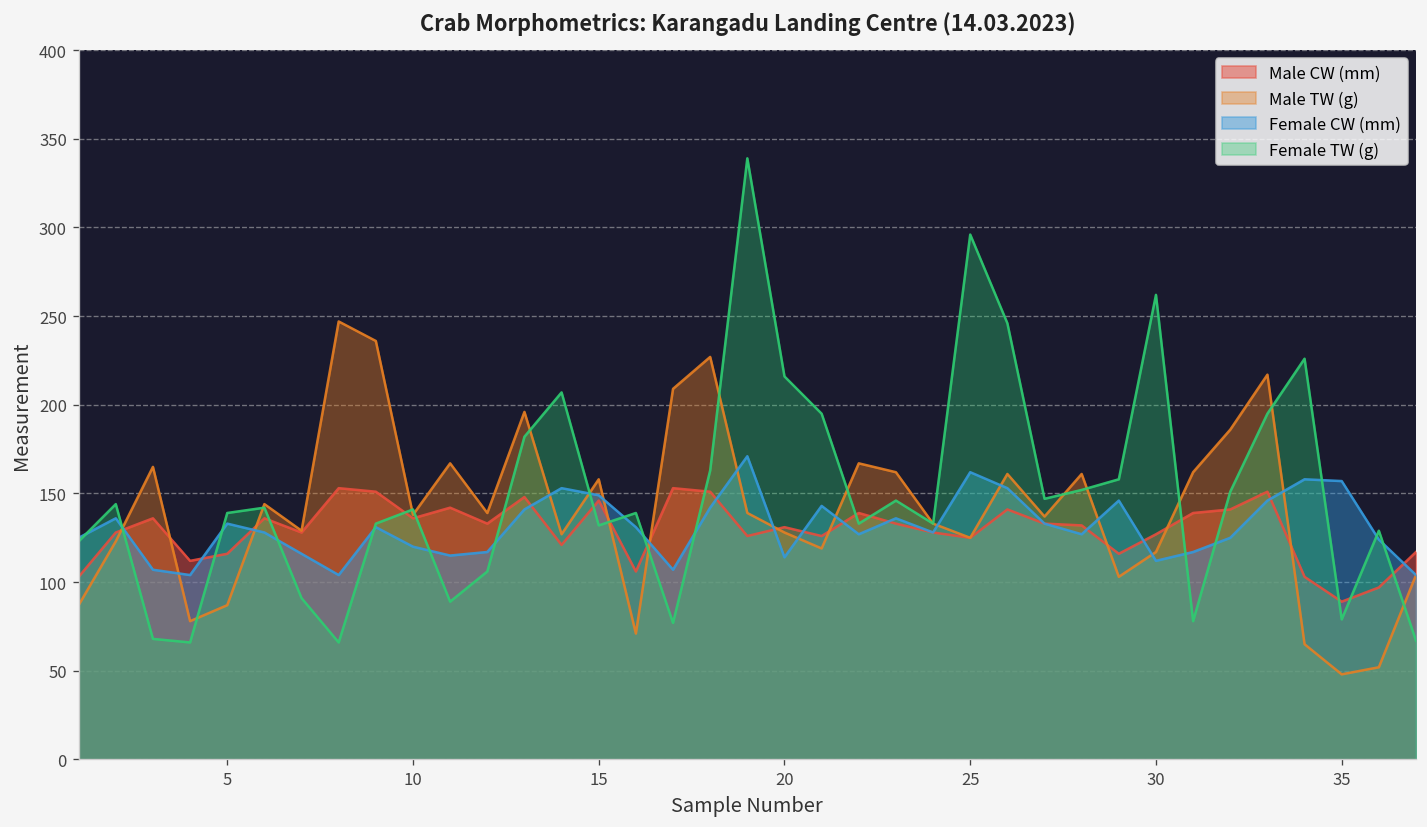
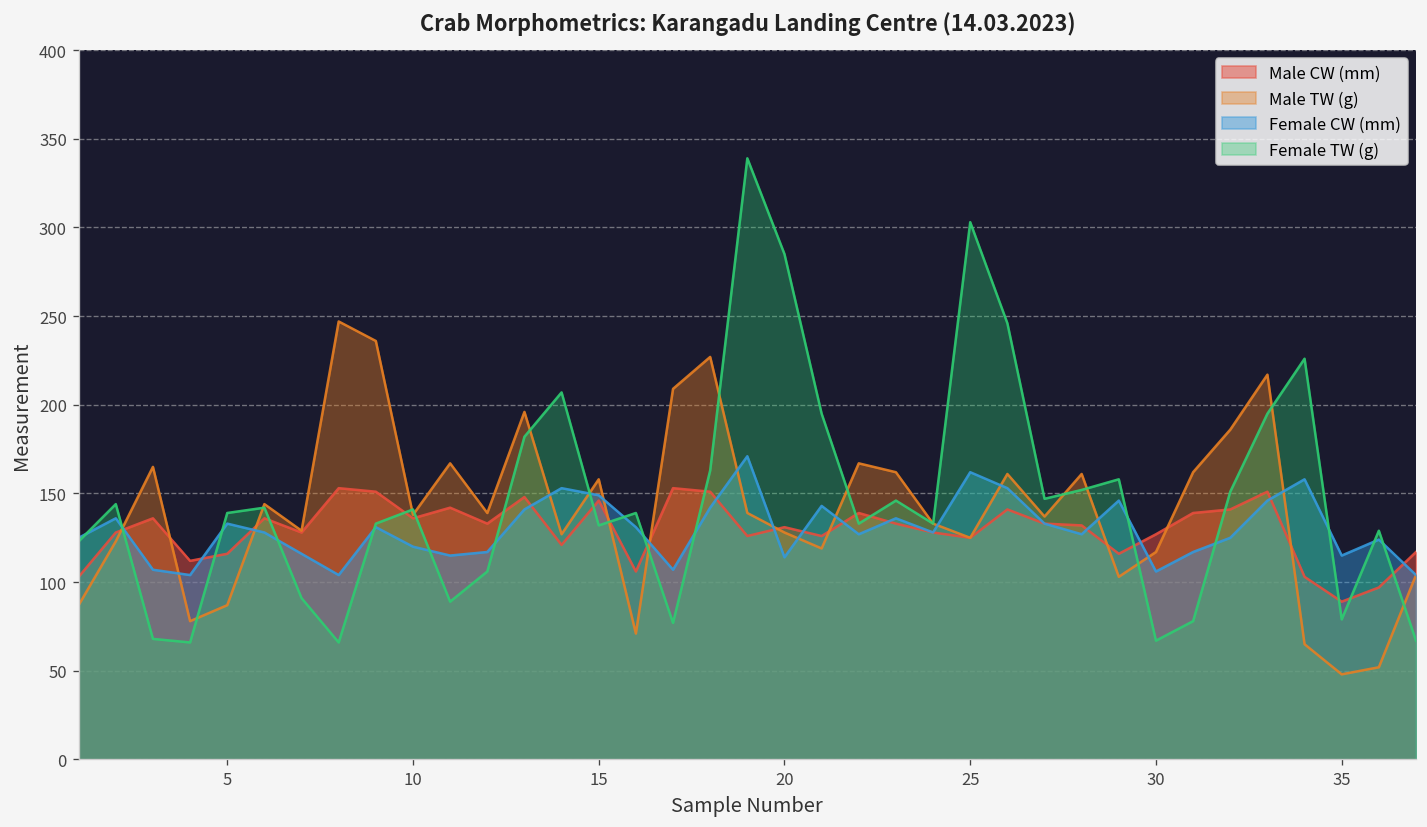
Female TW (g), 20: 216 -> 285
Female TW (g), 25: 296 -> 303
Female CW (mm), 30: 112 -> 106
Female TW (g), 30: 262 -> 67
Female CW (mm), 35: 157 -> 115
